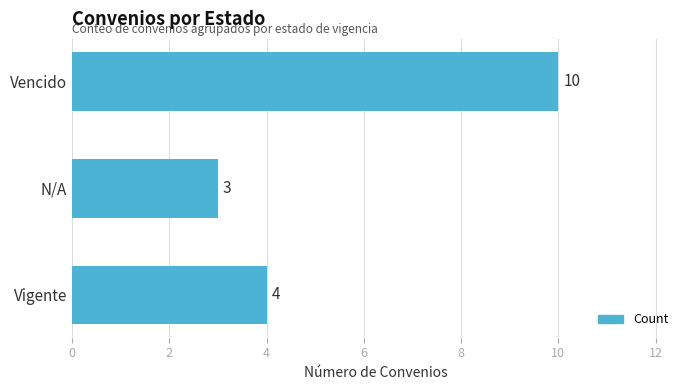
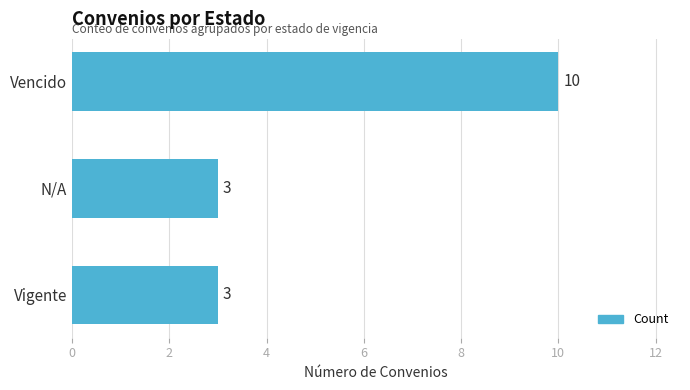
Vigente: 4 -> 3
